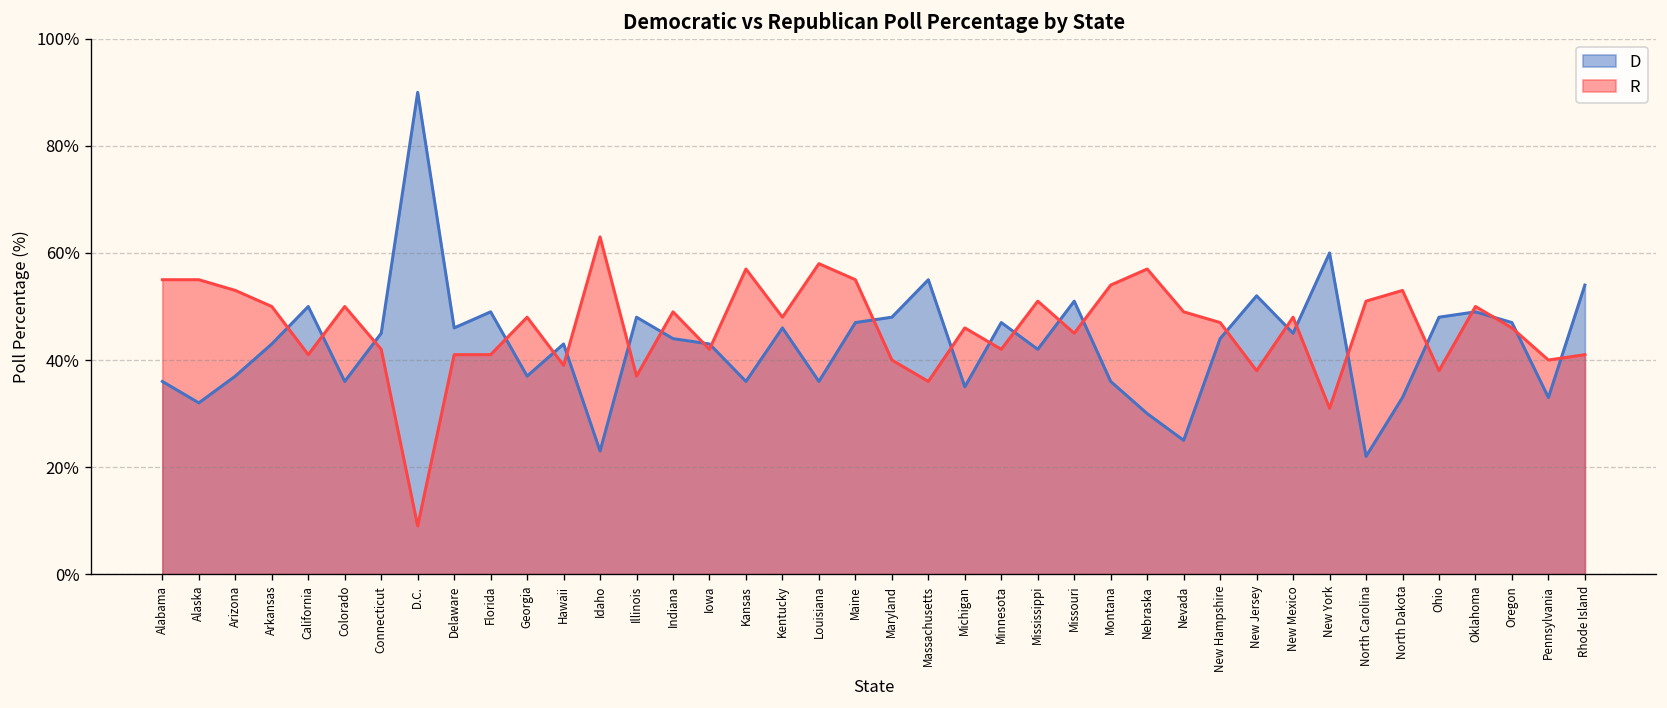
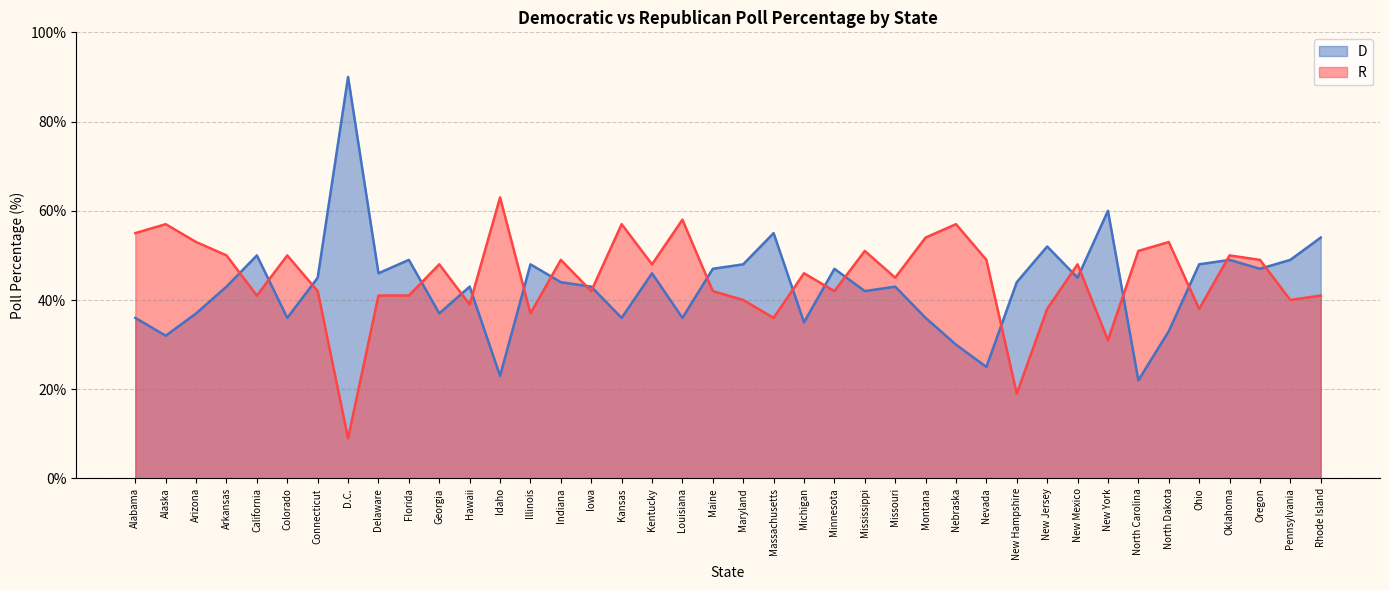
R, Alaska: 55% -> 57%
R, Maine: 55% -> 42%
D, Missouri: 51% -> 43%
R, New Hampshire: 47% -> 19%
R, Oregon: 46% -> 49%
D, Pennsylvania: 33% -> 49%
